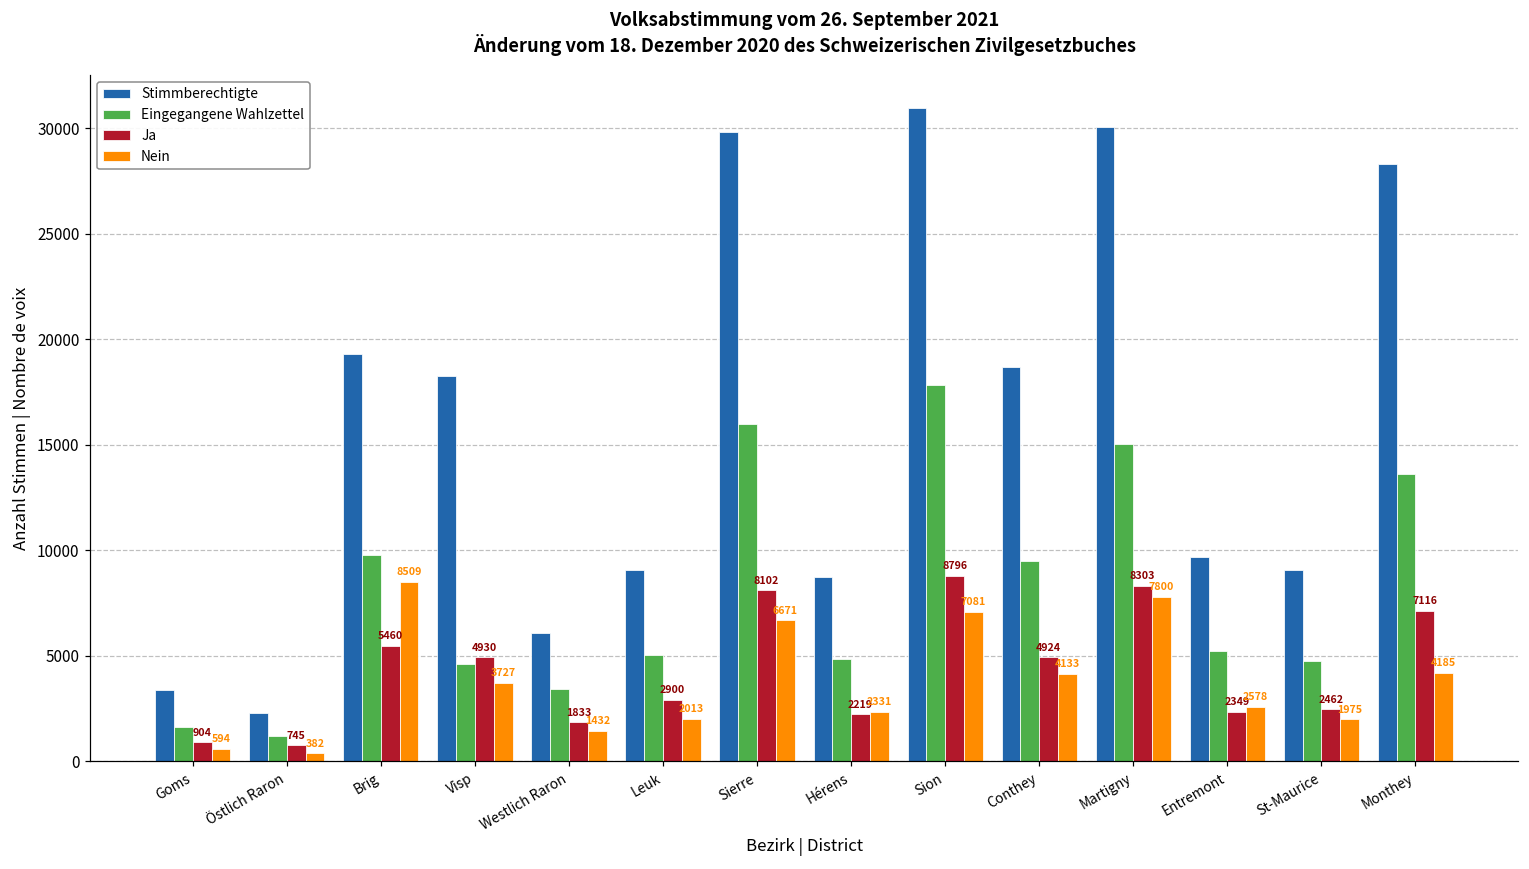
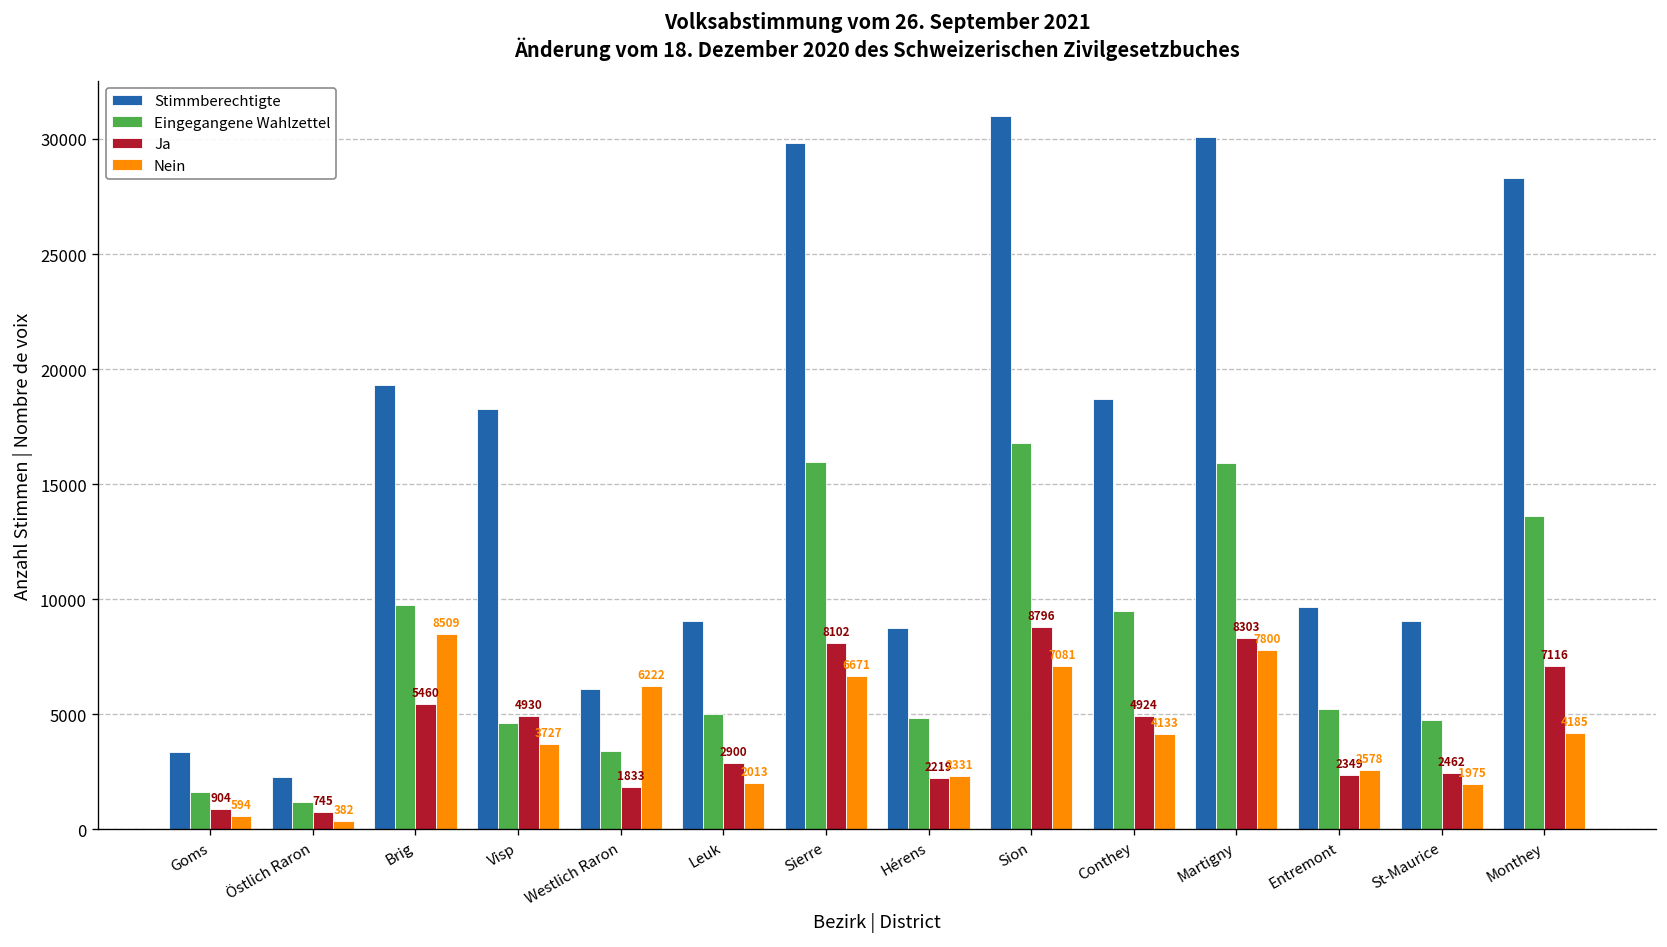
Nein, Westlich Raron: 1432 -> 6222
Eingegangene Wahlzettel, Sion: 17800 -> 16800
Eingegangene Wahlzettel, Martigny: 15000 -> 15900
